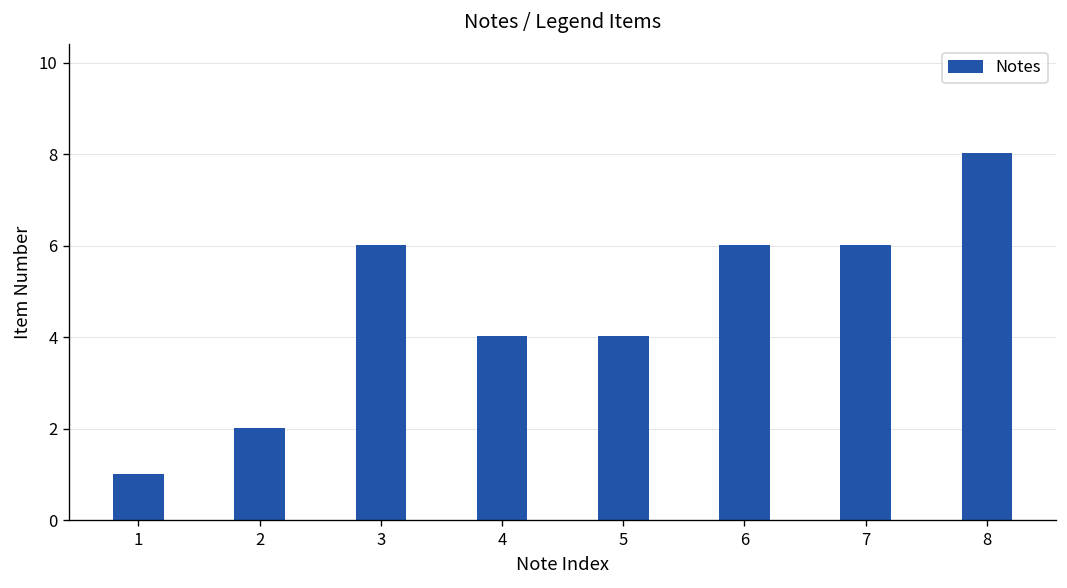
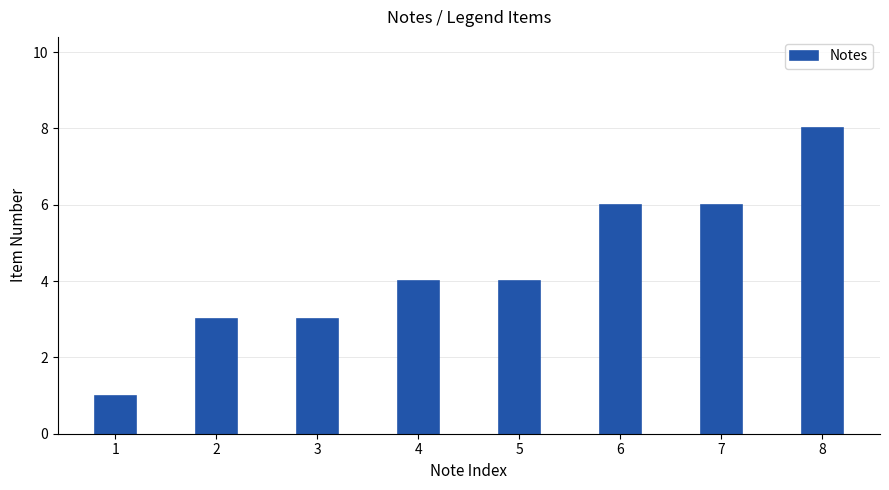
2: 2 -> 3
3: 6 -> 3
